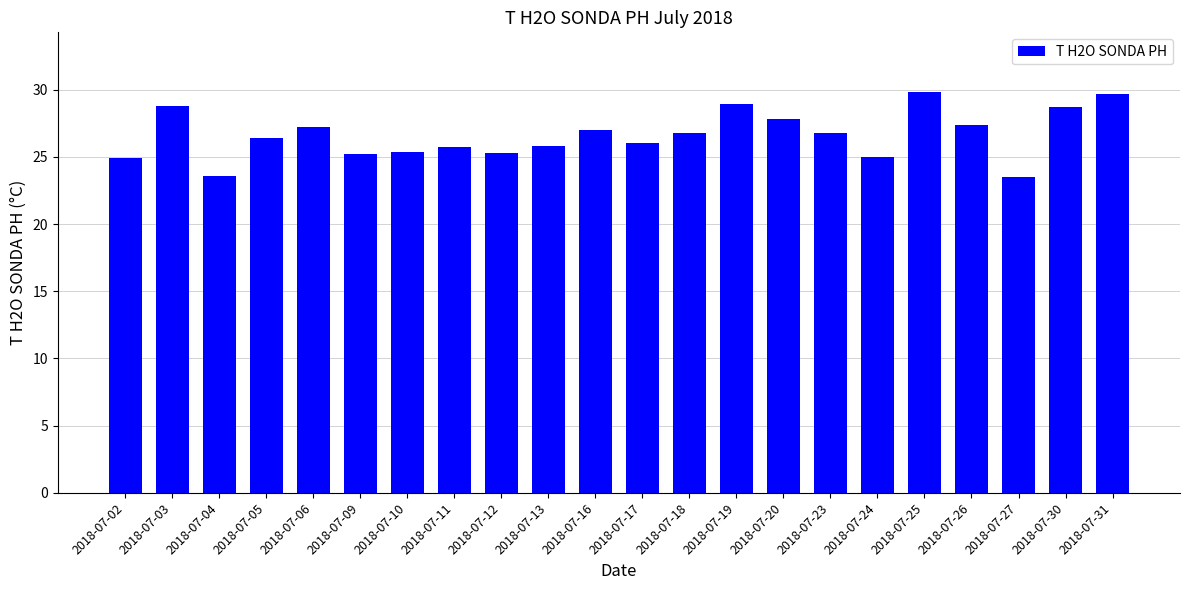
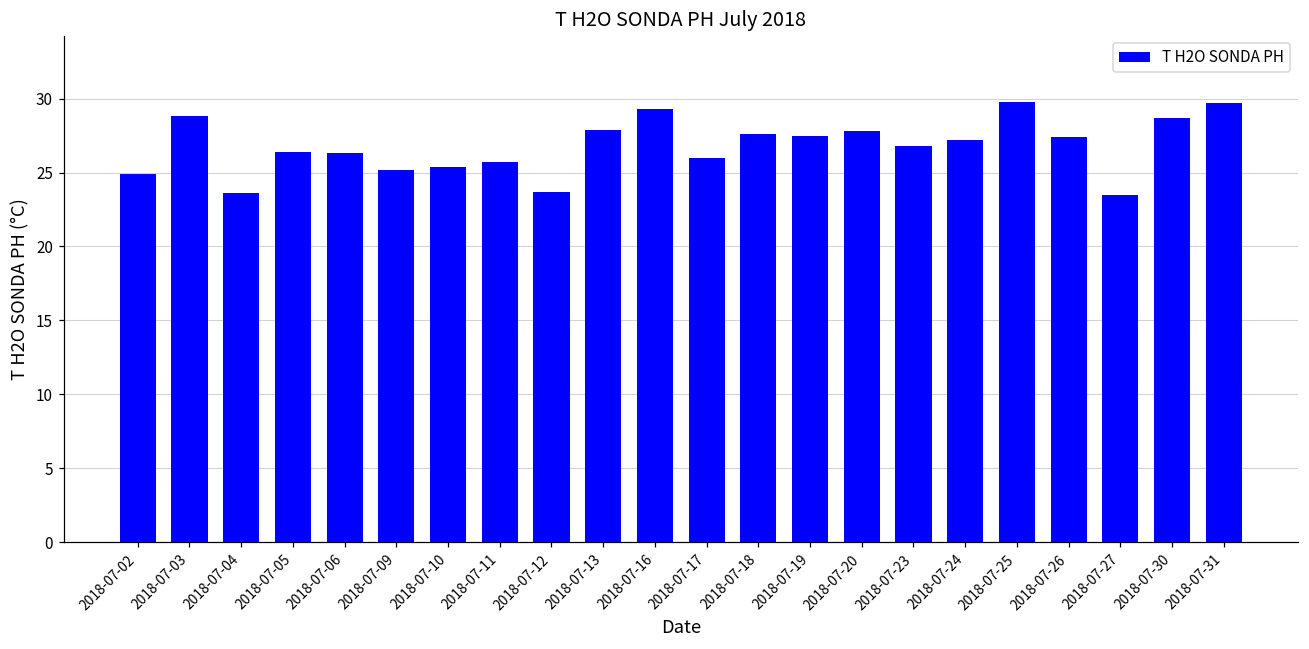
2018-07-06: 27.2 -> 26.3
2018-07-12: 25.3 -> 23.7
2018-07-13: 25.8 -> 27.9
2018-07-16: 27.0 -> 29.3
2018-07-18: 26.8 -> 27.6
2018-07-19: 28.9 -> 27.5
2018-07-24: 25.0 -> 27.2
